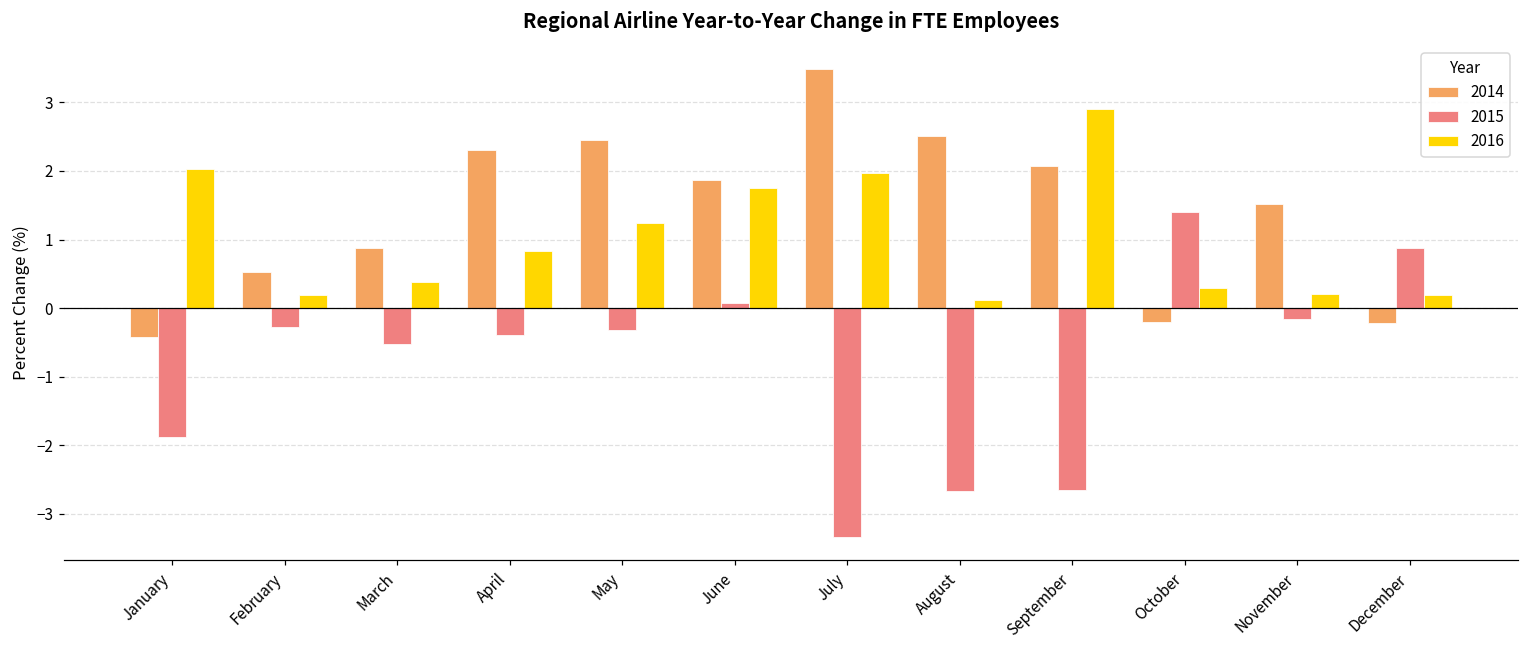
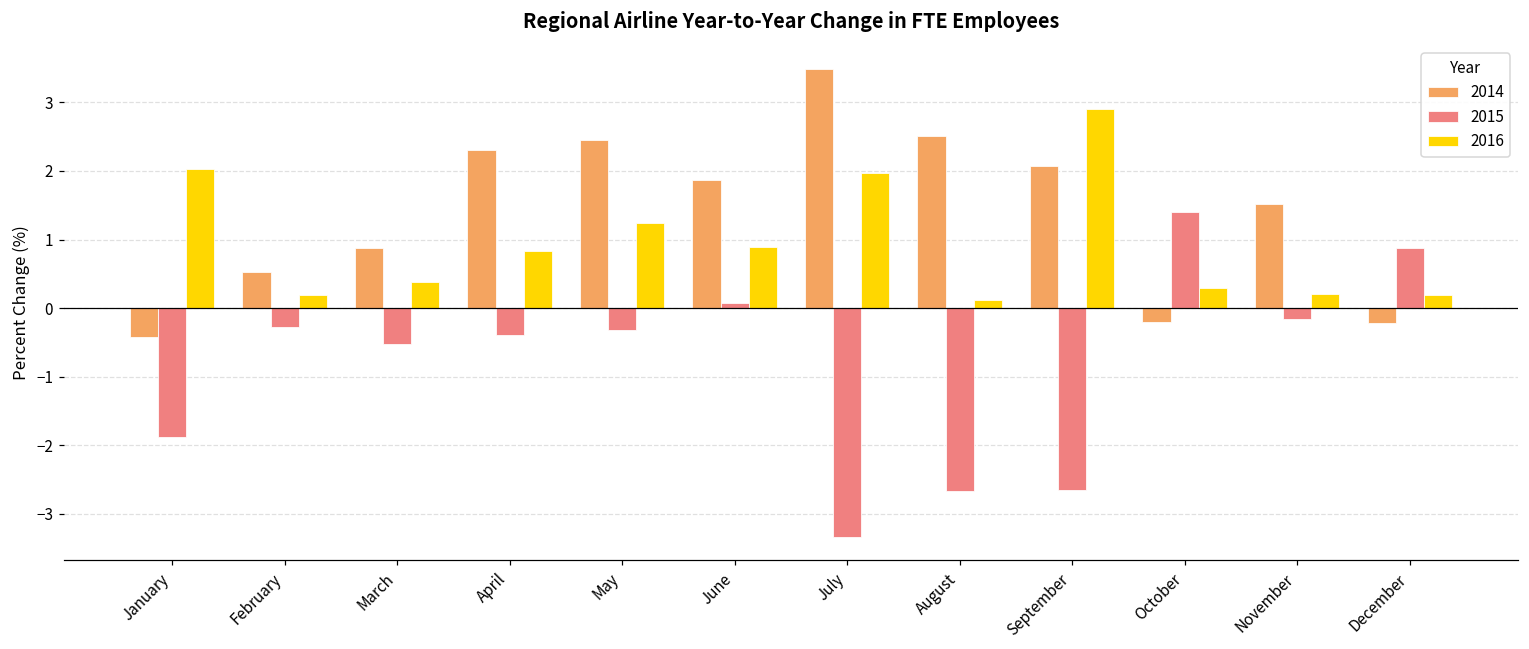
2016, June: 1.8 -> 0.9
